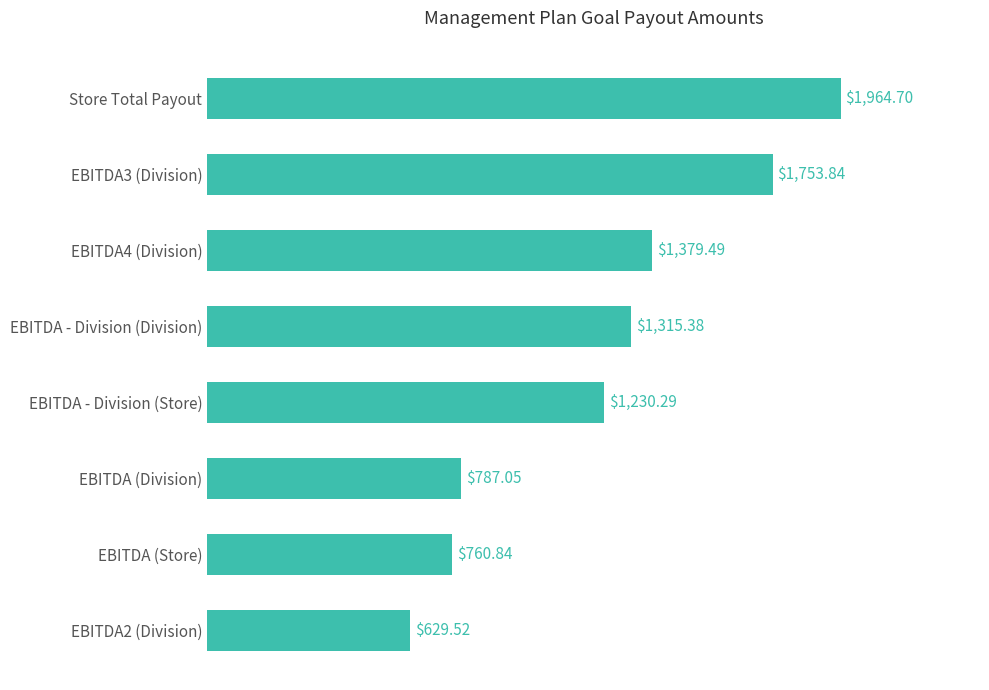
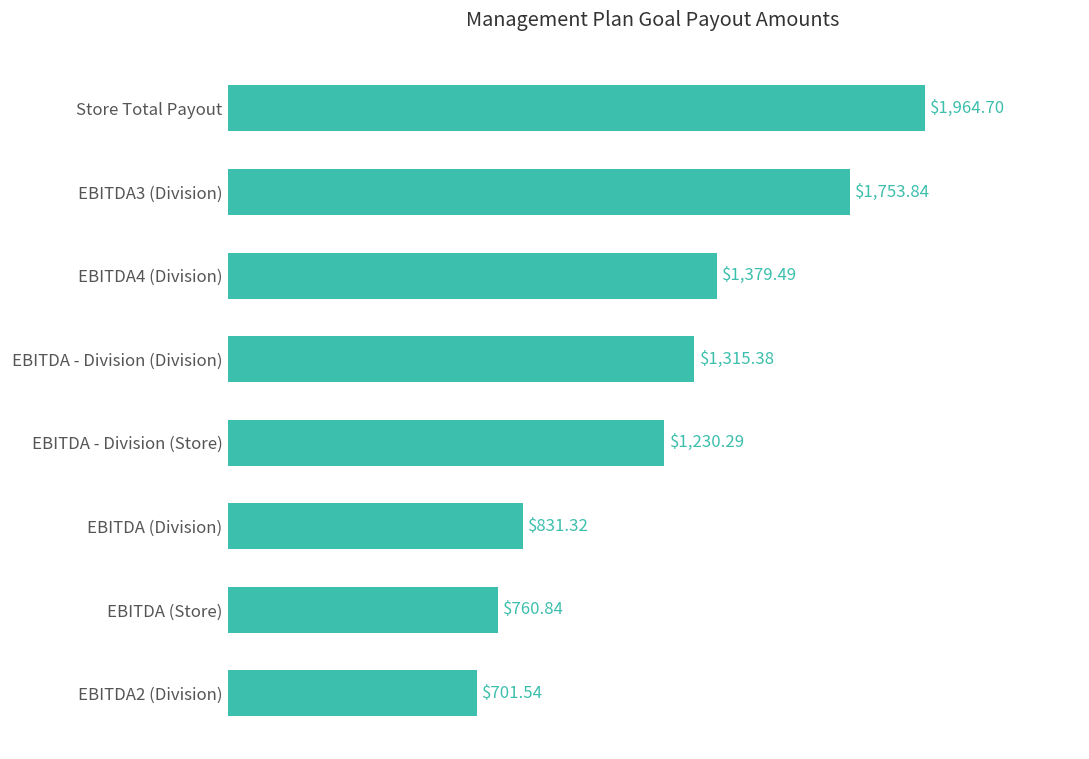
EBITDA (Division): $787.05 -> $831.32
EBITDA2 (Division): $629.52 -> $701.54
